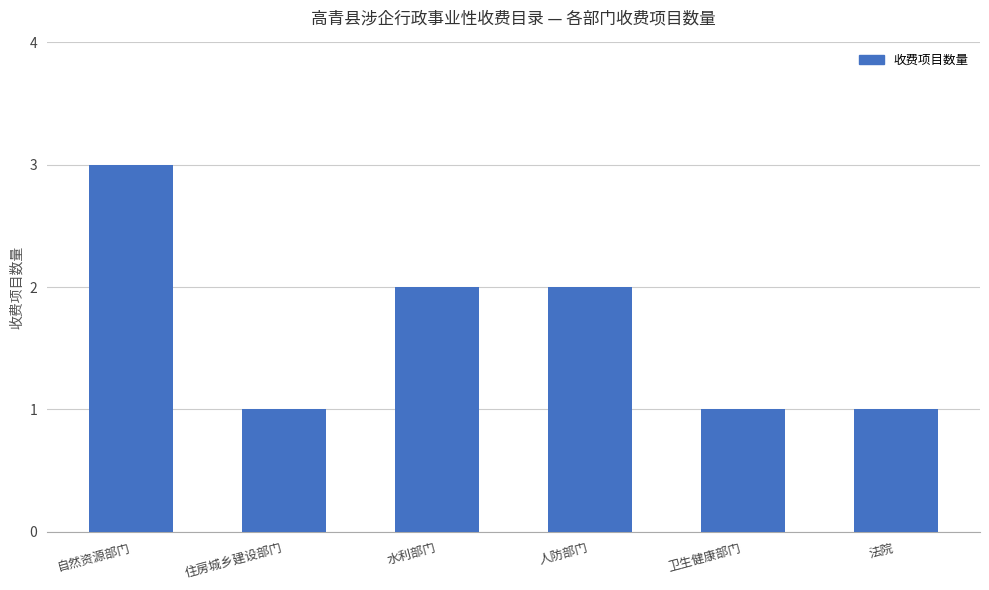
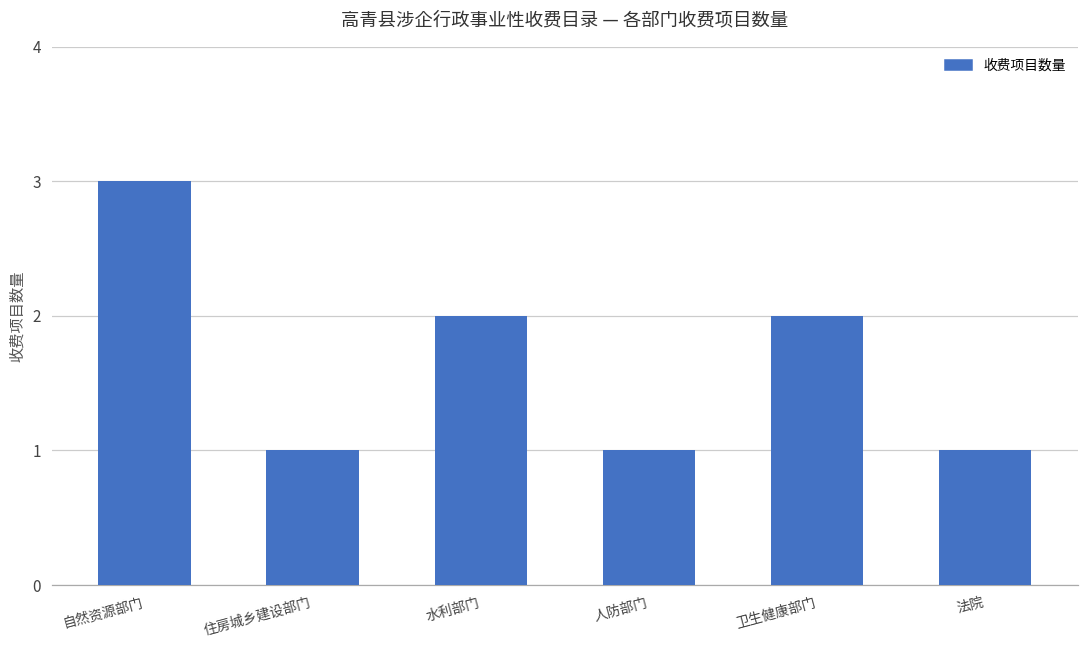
人防部门: 2 -> 1
卫生健康部门: 1 -> 2
